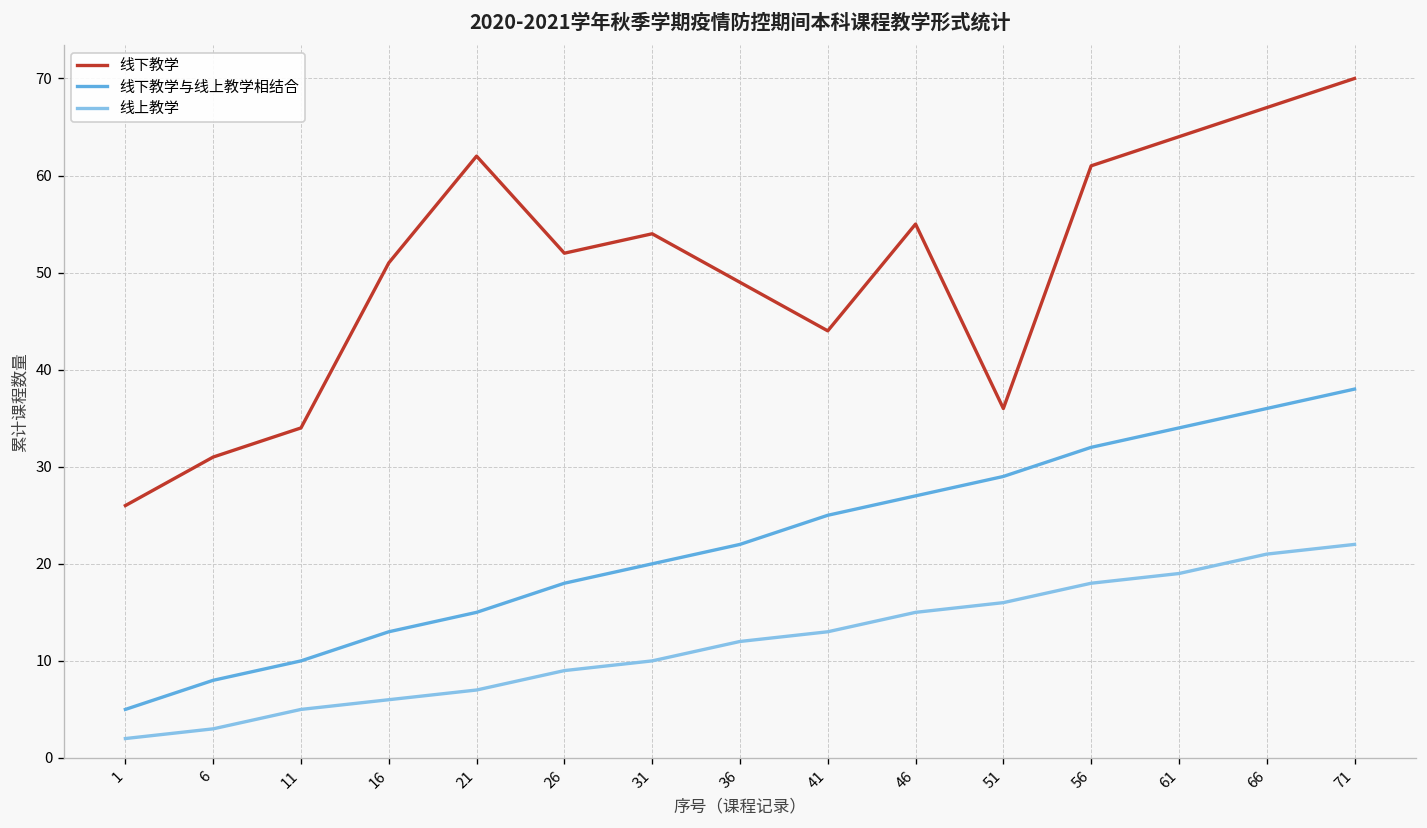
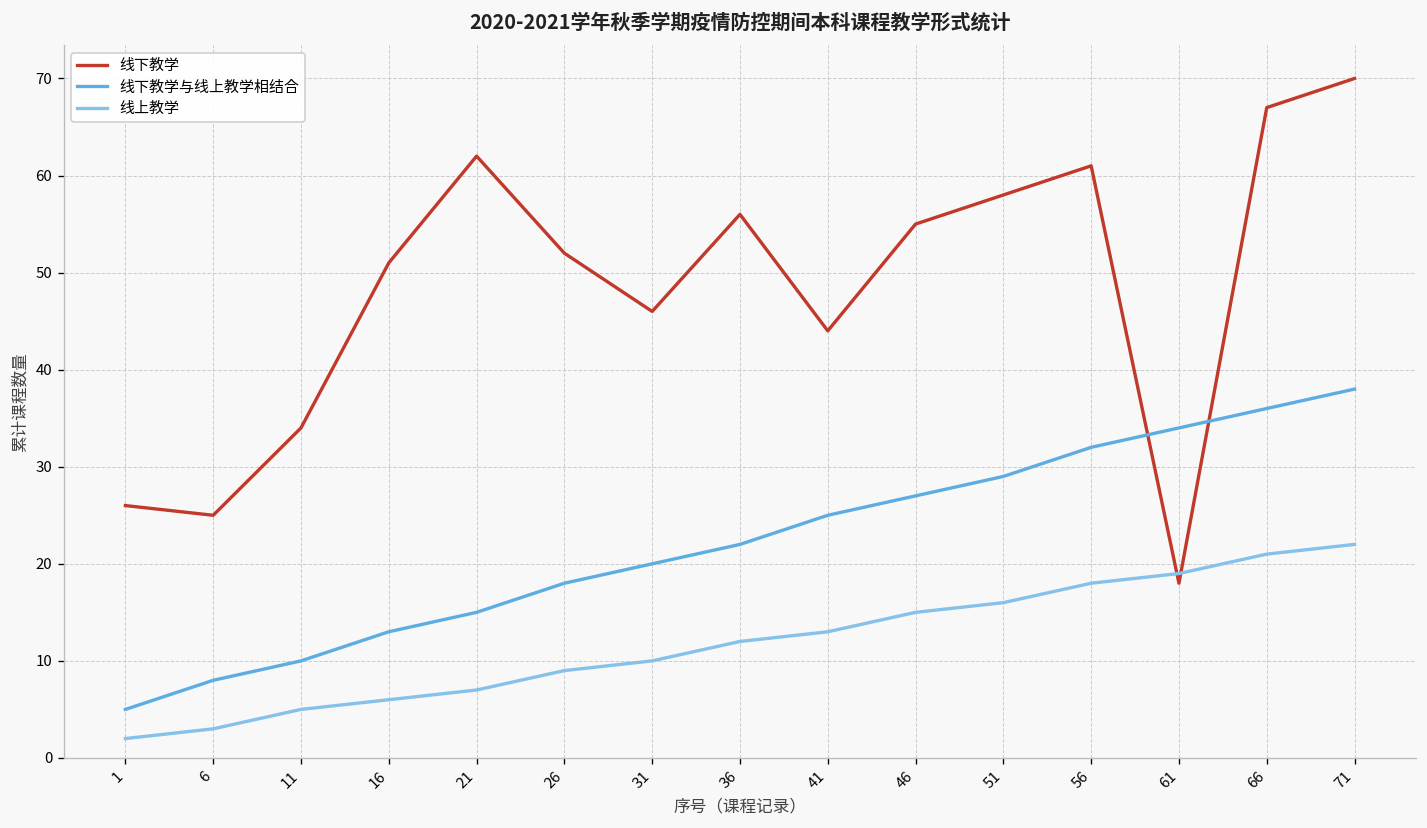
线下教学, 6: 31 -> 25
线下教学, 31: 54 -> 46
线下教学, 36: 49 -> 56
线下教学, 51: 36 -> 58
线下教学, 61: 64 -> 18
